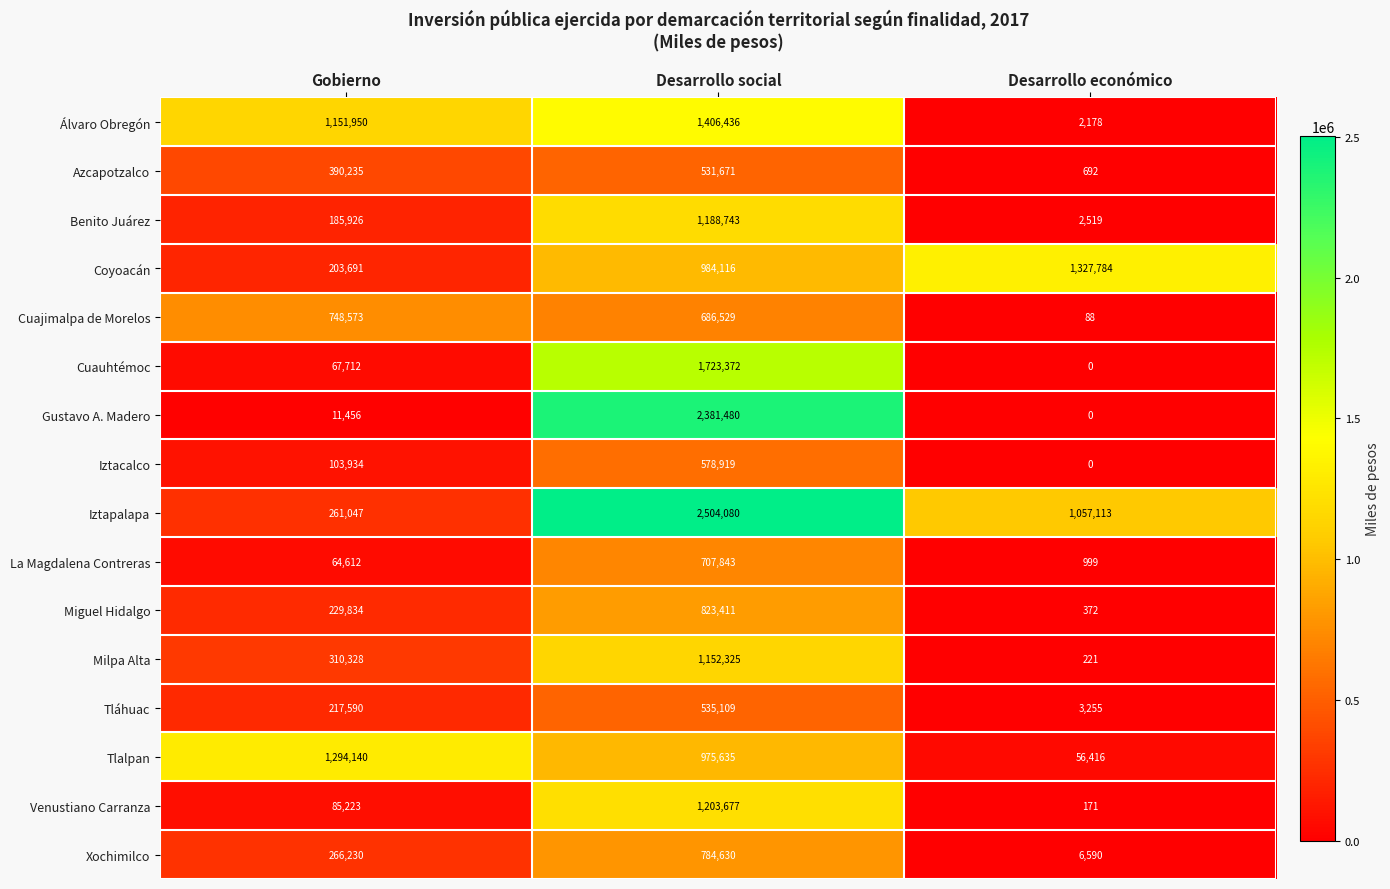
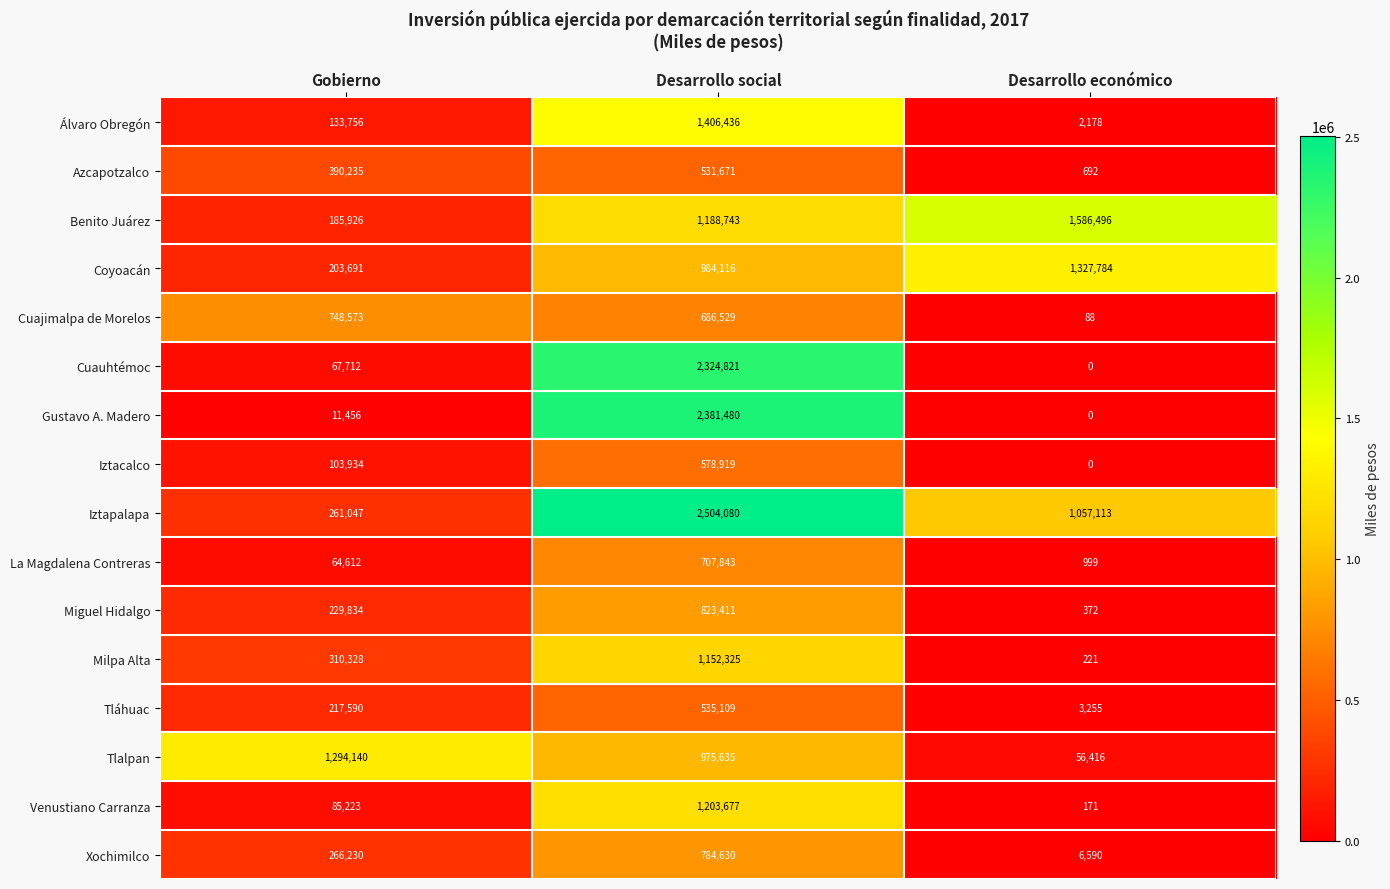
Álvaro Obregón, Gobierno: 1,151,950 -> 133,756
Benito Juárez, Desarrollo económico: 2,519 -> 1,586,496
Cuauhtémoc, Desarrollo social: 1,723,372 -> 2,324,821
